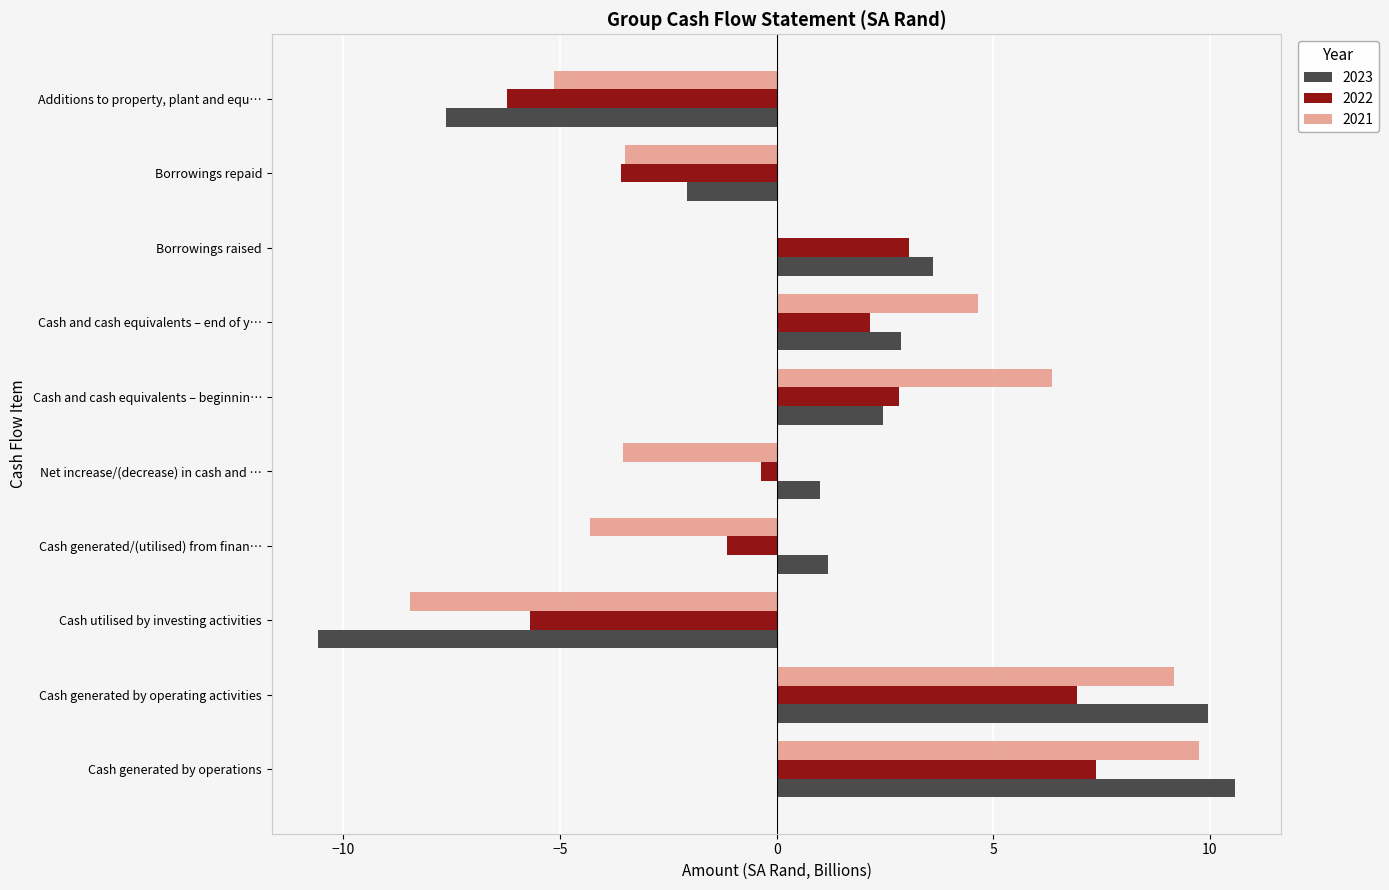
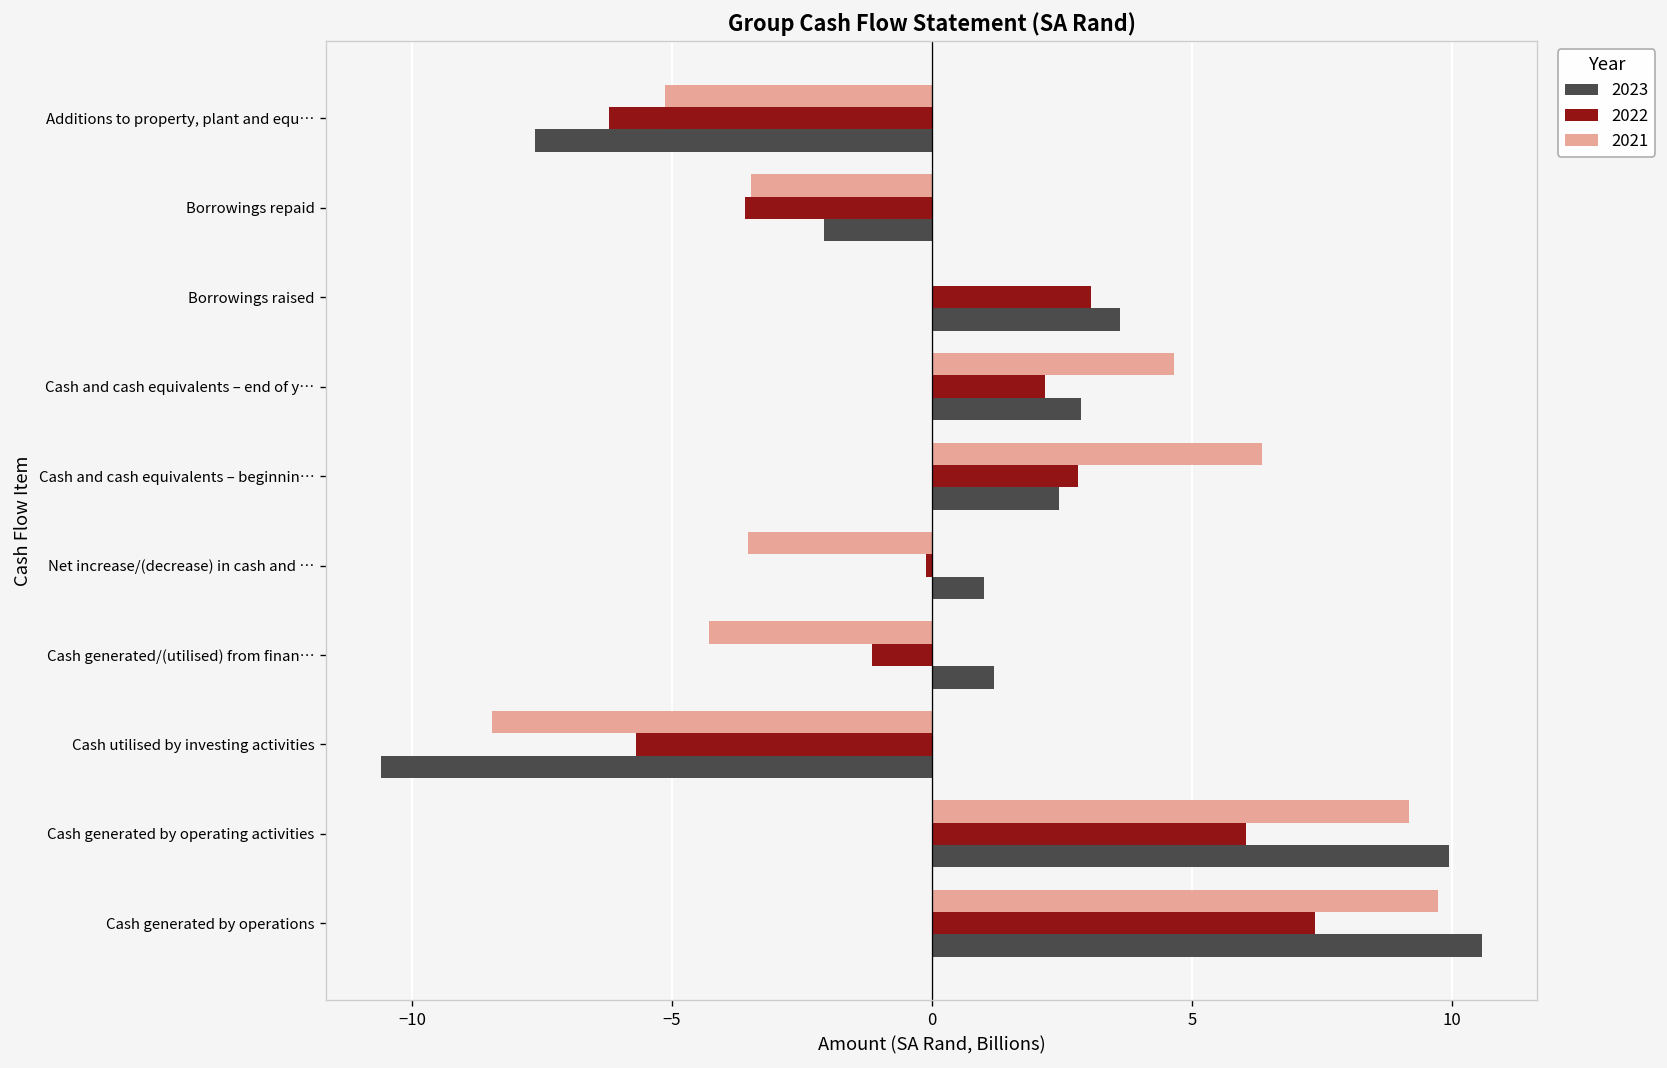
2022, Net increase/(decrease) in cash and …: -0.4 -> -0.1
2022, Cash generated by operating activities: 6.9 -> 6.0
